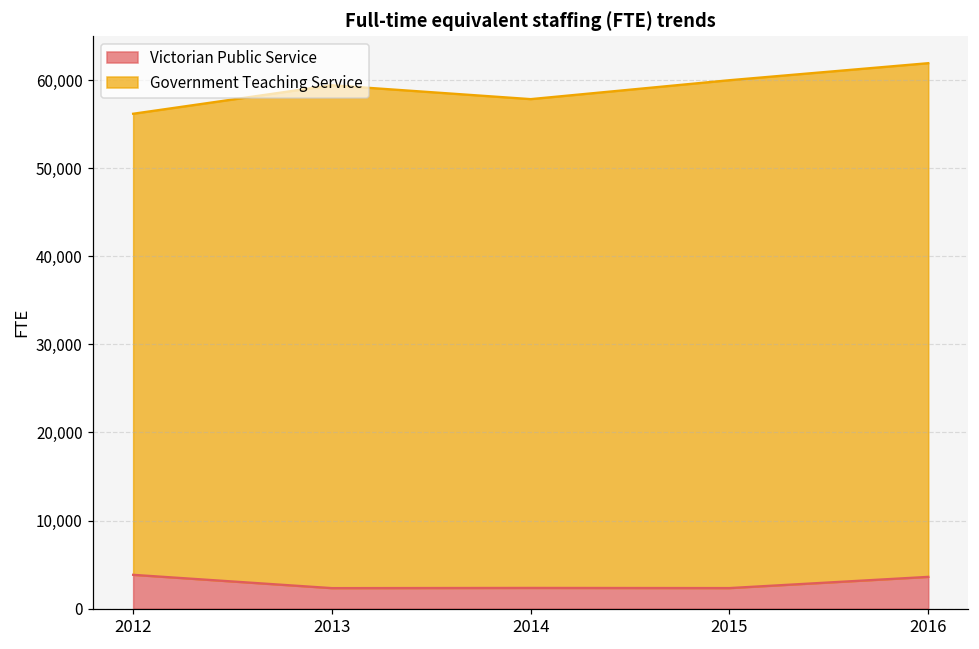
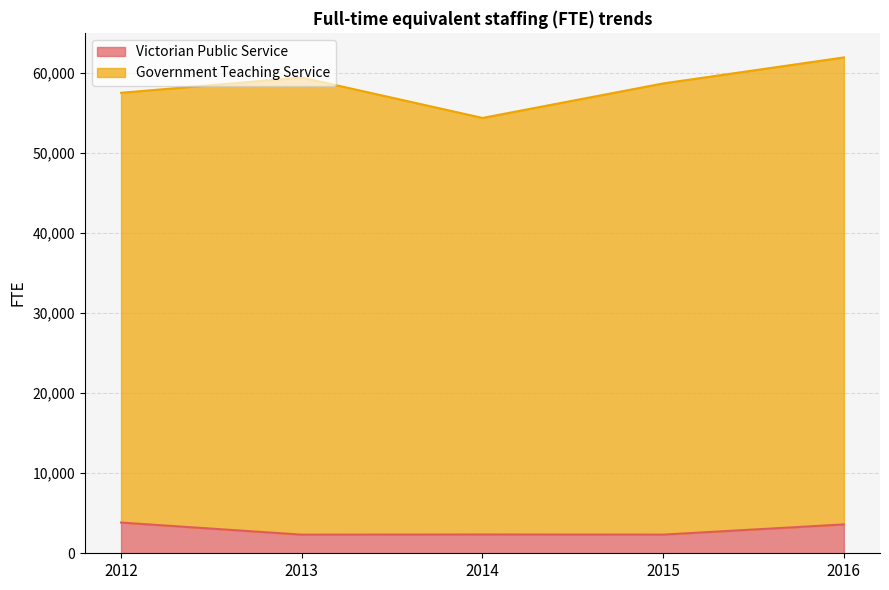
Government Teaching Service, 2012: 52,000 -> 54,000
Government Teaching Service, 2014: 55,000 -> 52,000
Government Teaching Service, 2015: 58,000 -> 56,000
